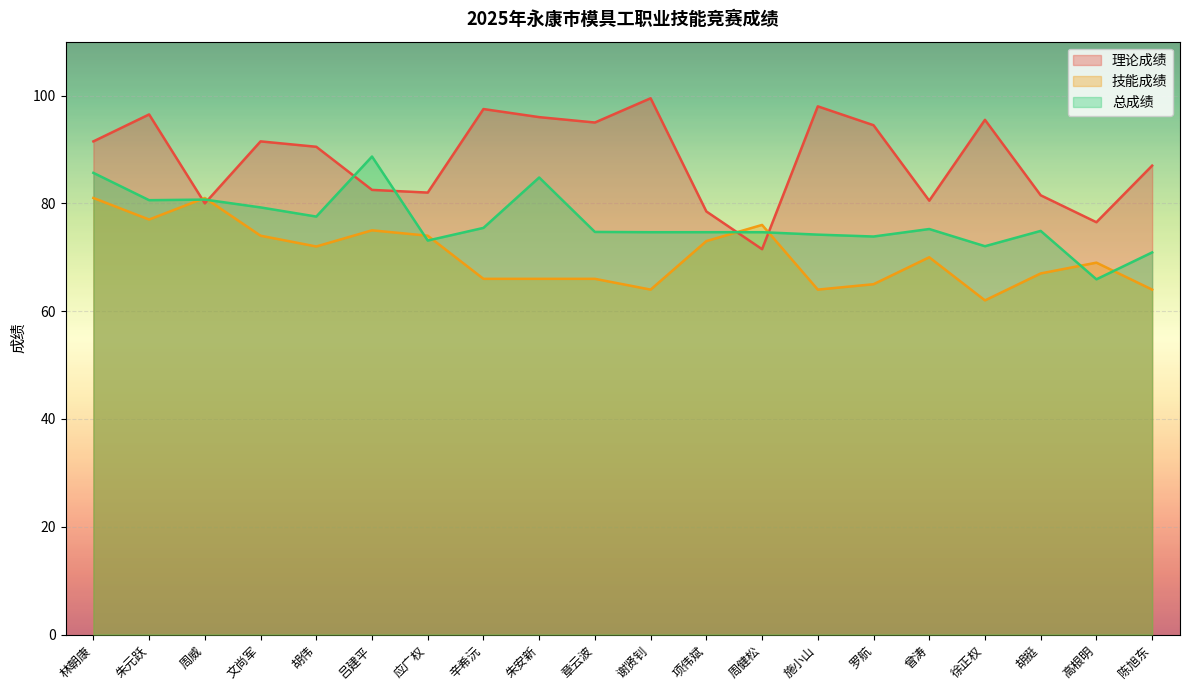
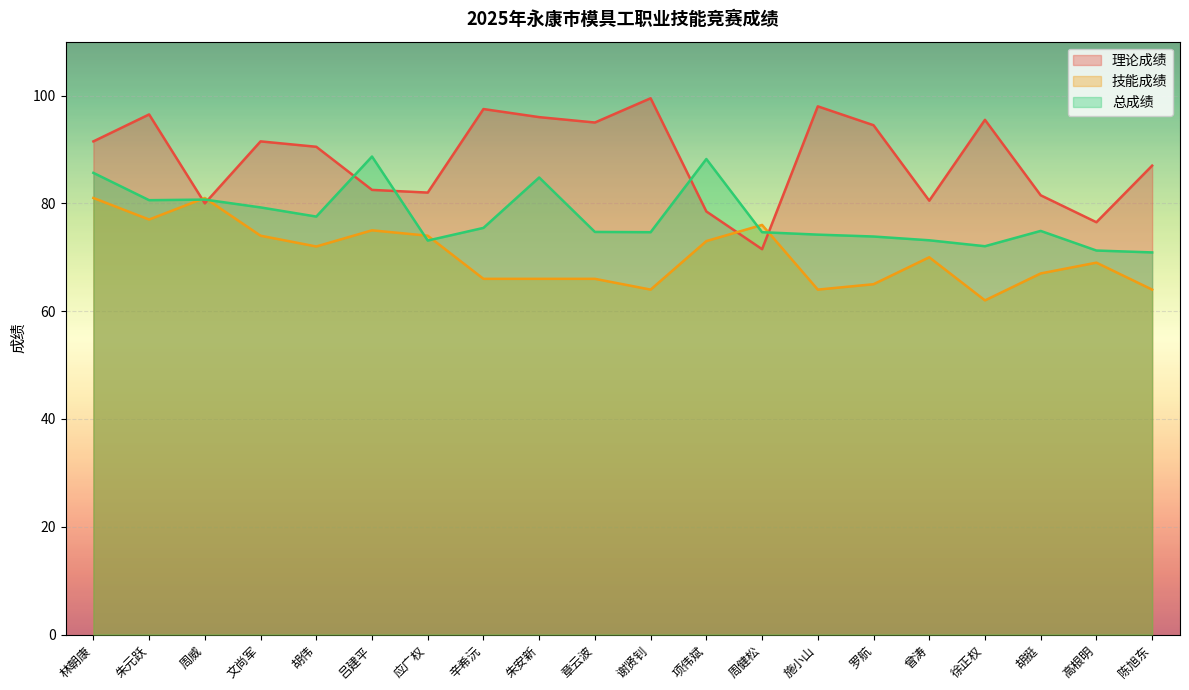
总成绩, 项伟斌: 75 -> 88
总成绩, 曾涛: 75 -> 73
总成绩, 高根明: 66 -> 71
